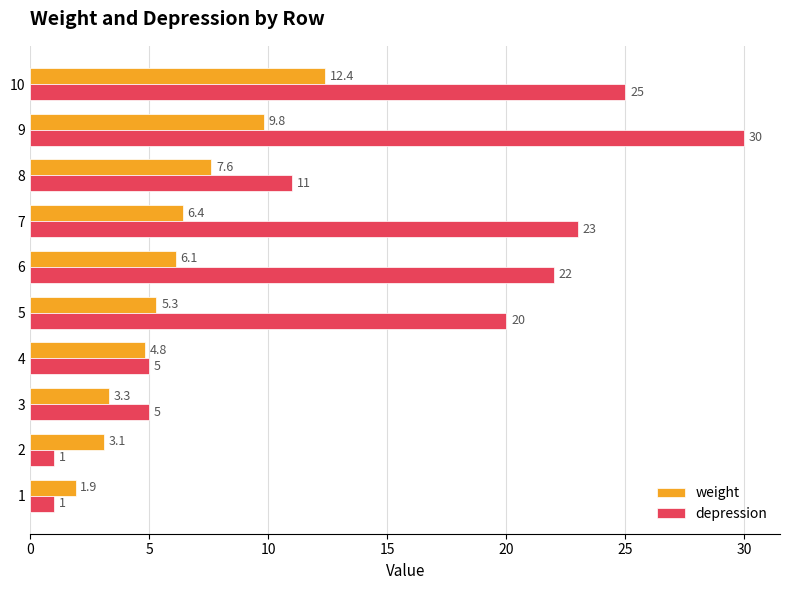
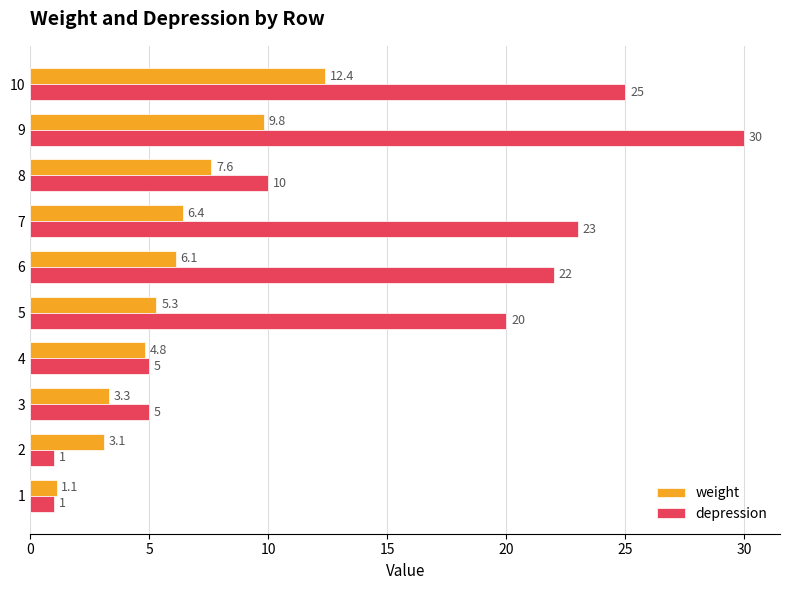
depression, 8: 11 -> 10
weight, 1: 1.9 -> 1.1
